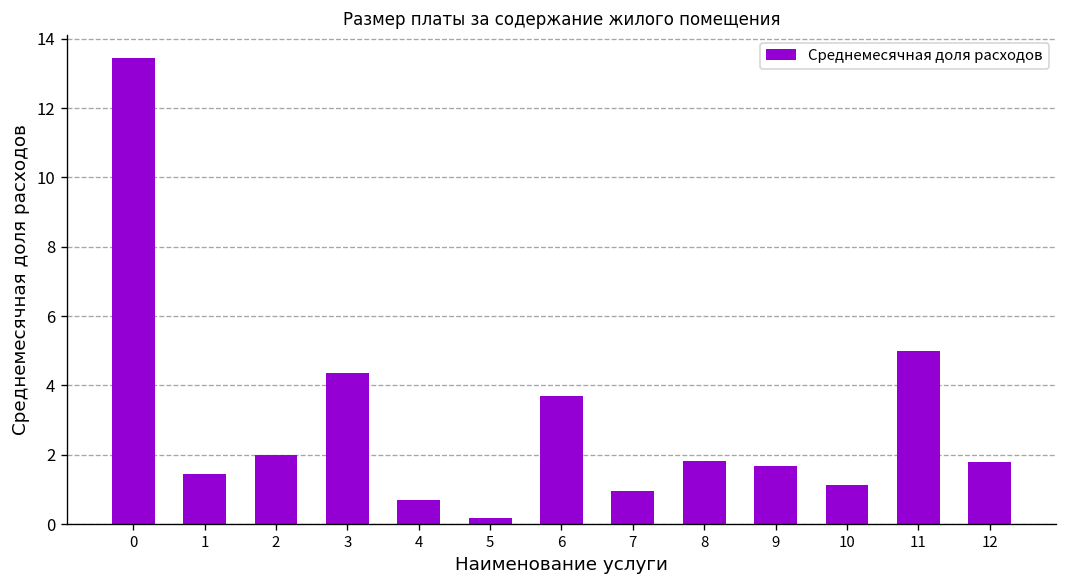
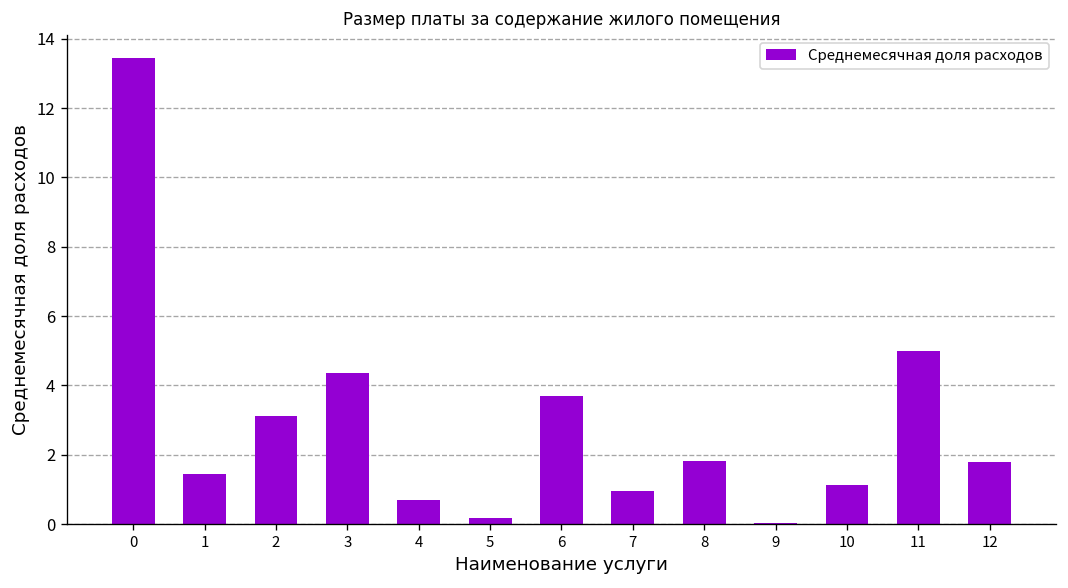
2: 2.0 -> 3.1
9: 1.7 -> 0.0
